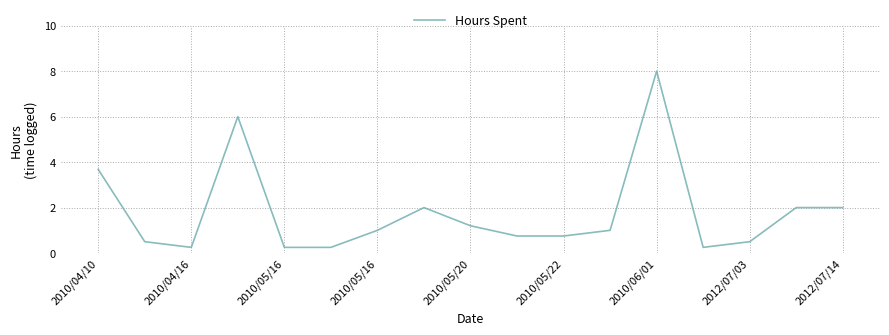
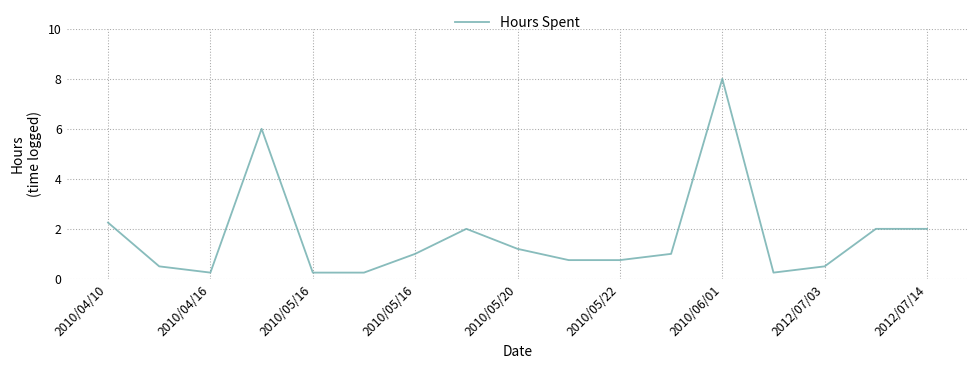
2010/04/10: 3.7 -> 2.3
